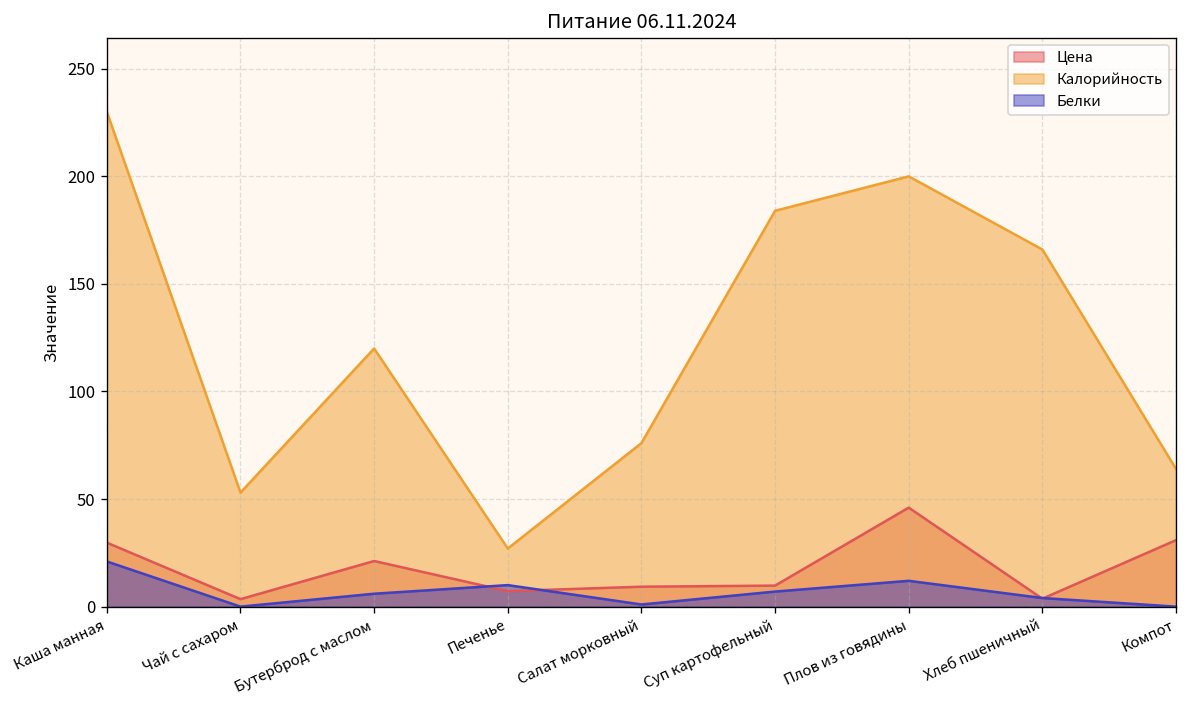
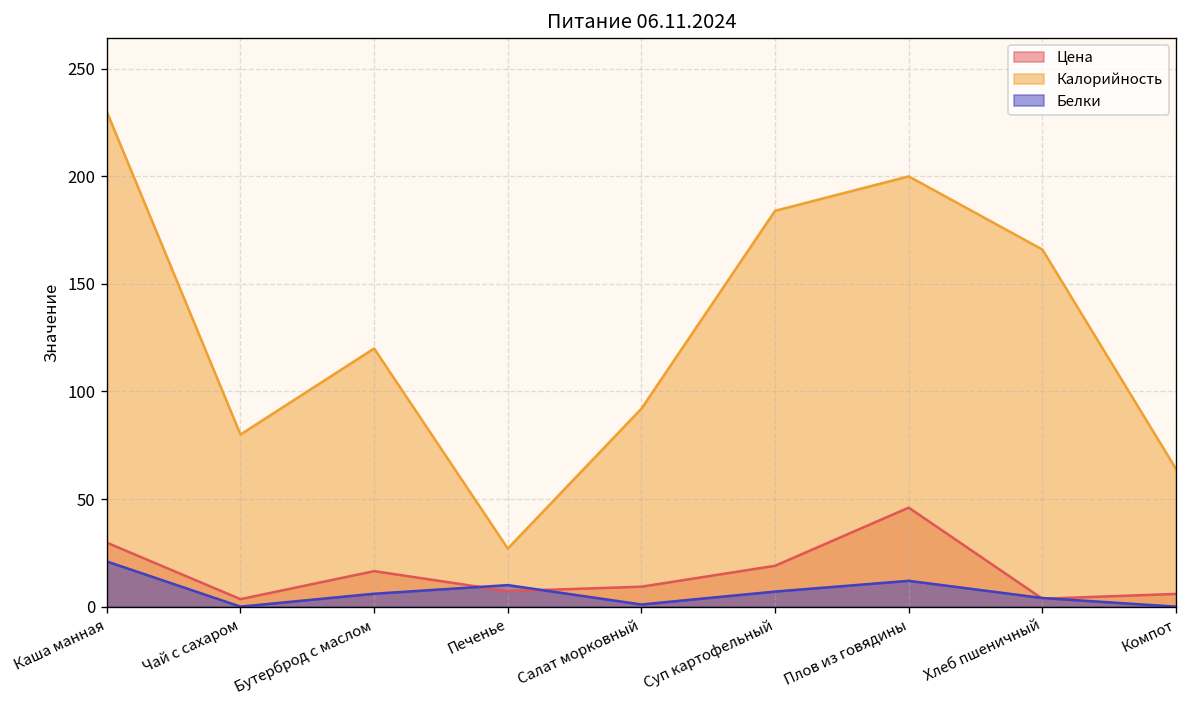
Калорийность, Чай с сахаром: 53 -> 80
Цена, Бутерброд с маслом: 21 -> 17
Калорийность, Салат морковный: 76 -> 92
Цена, Суп картофельный: 10 -> 19
Цена, Компот: 31 -> 6
